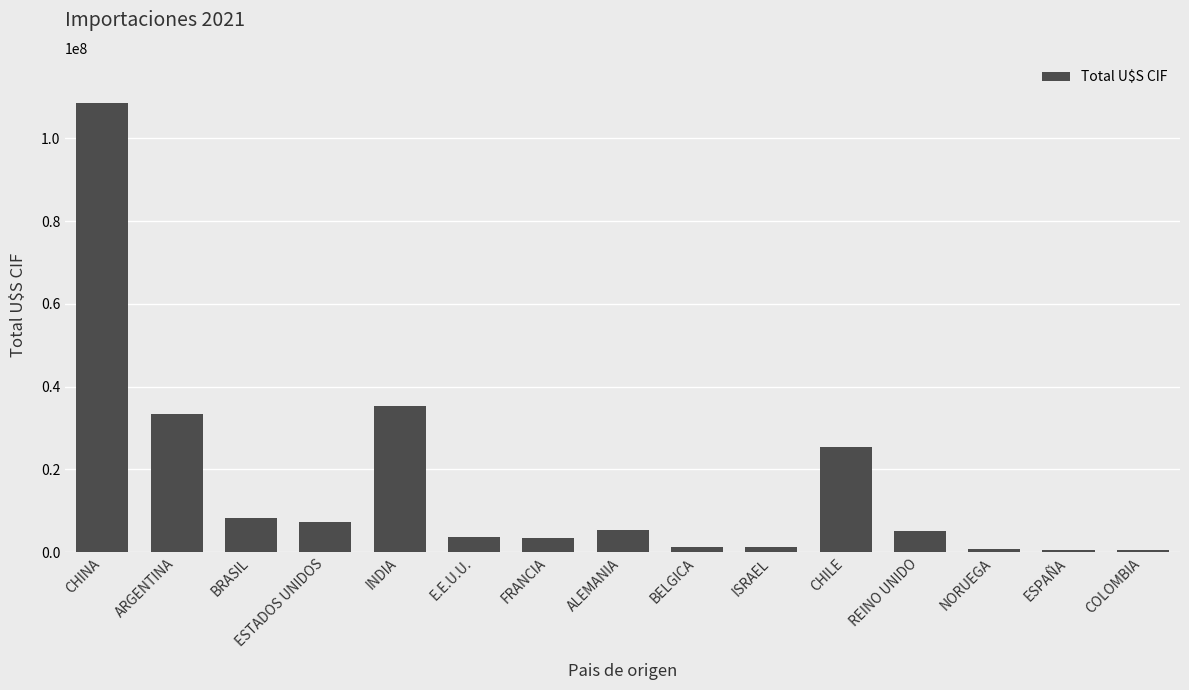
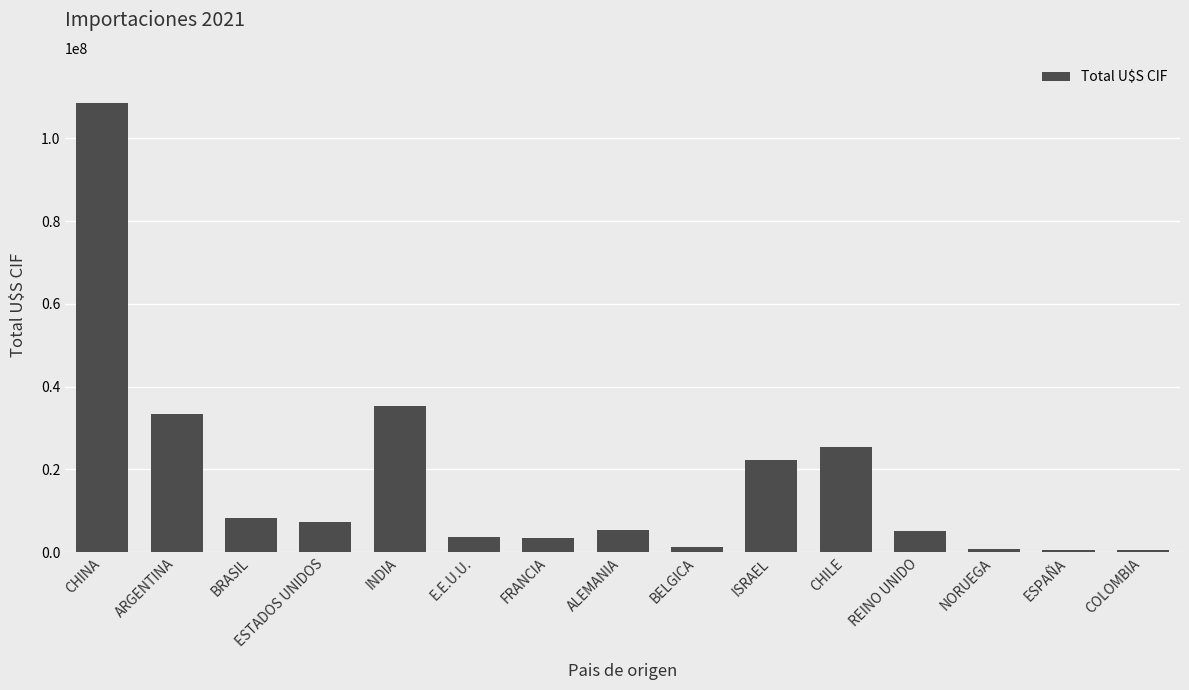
ISRAEL: 1000000 -> 22000000
